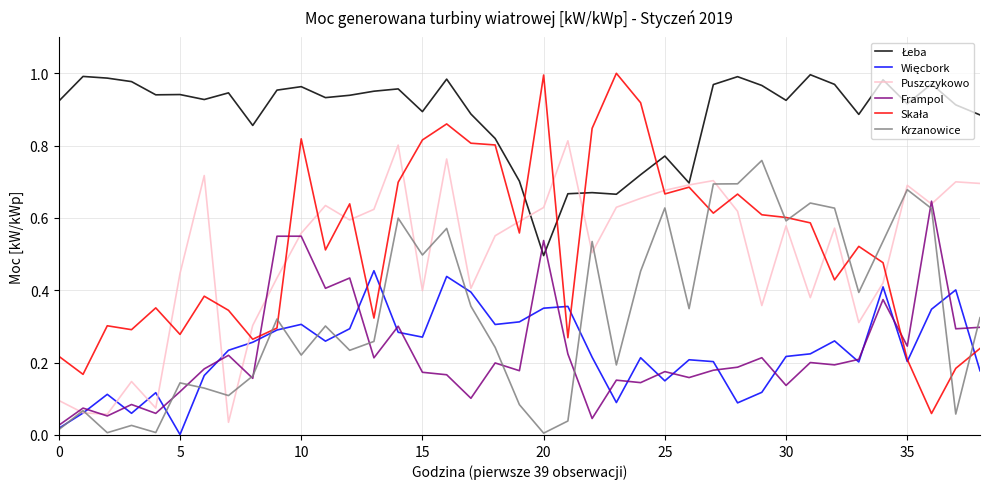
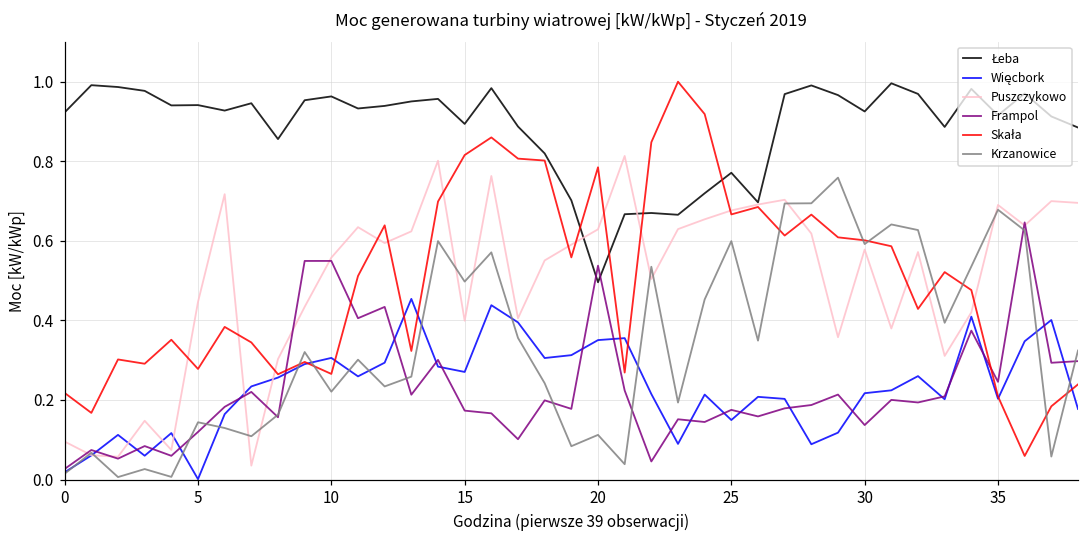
Skała, 10: 0.82 -> 0.27
Skała, 20: 0.99 -> 0.78
Krzanowice, 20: 0.01 -> 0.11
Krzanowice, 25: 0.63 -> 0.60
